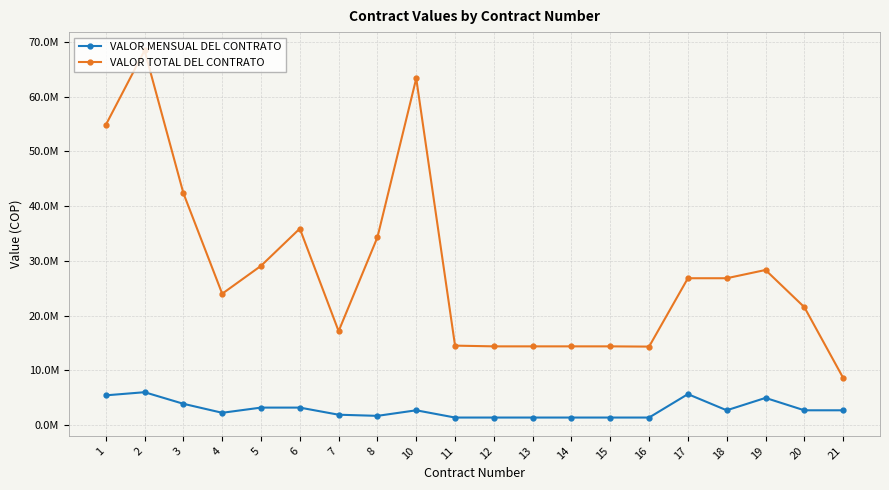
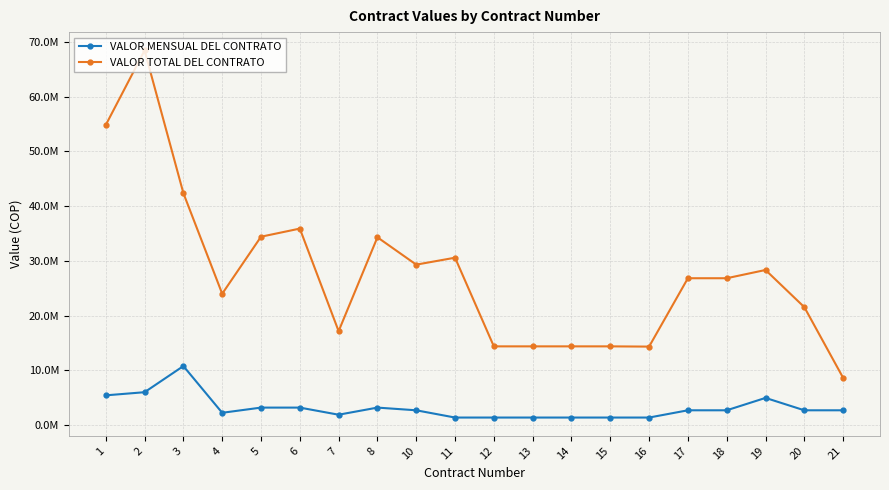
VALOR MENSUAL DEL CONTRATO, 3: 4000000 -> 11000000
VALOR TOTAL DEL CONTRATO, 5: 29000000 -> 34000000
VALOR MENSUAL DEL CONTRATO, 8: 2000000 -> 3000000
VALOR TOTAL DEL CONTRATO, 10: 63000000 -> 29000000
VALOR TOTAL DEL CONTRATO, 11: 14000000 -> 31000000
VALOR MENSUAL DEL CONTRATO, 17: 6000000 -> 3000000
